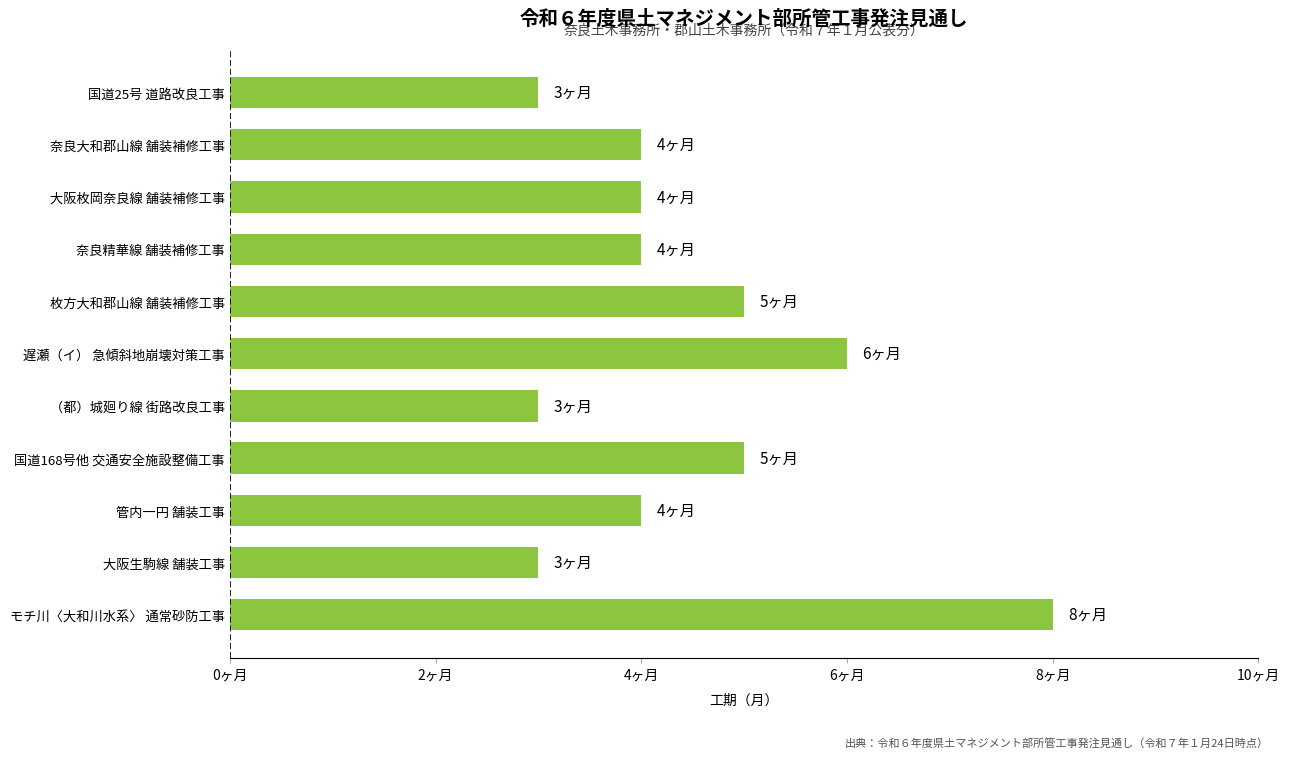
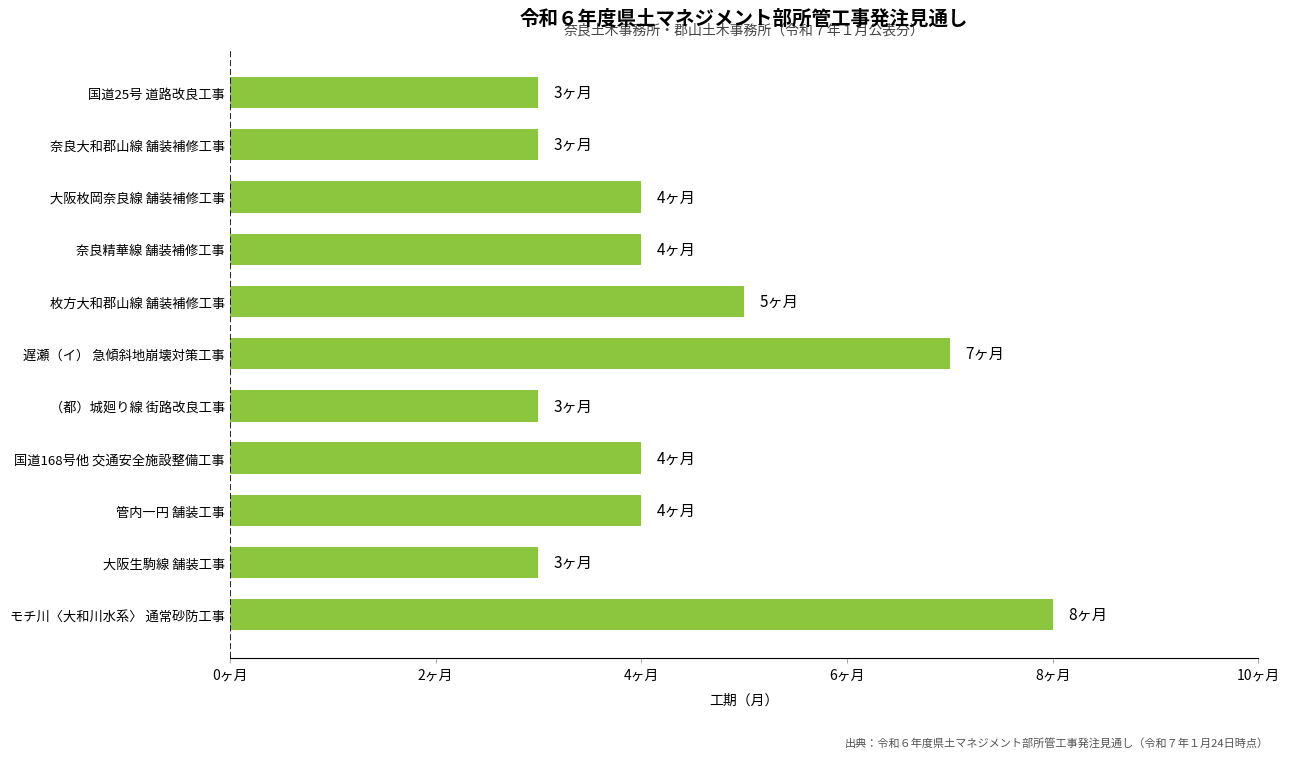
奈良大和郡山線 舗装補修工事: 4 -> 3
遅瀬（イ） 急傾斜地崩壊対策工事: 6 -> 7
国道168号他 交通安全施設整備工事: 5 -> 4
